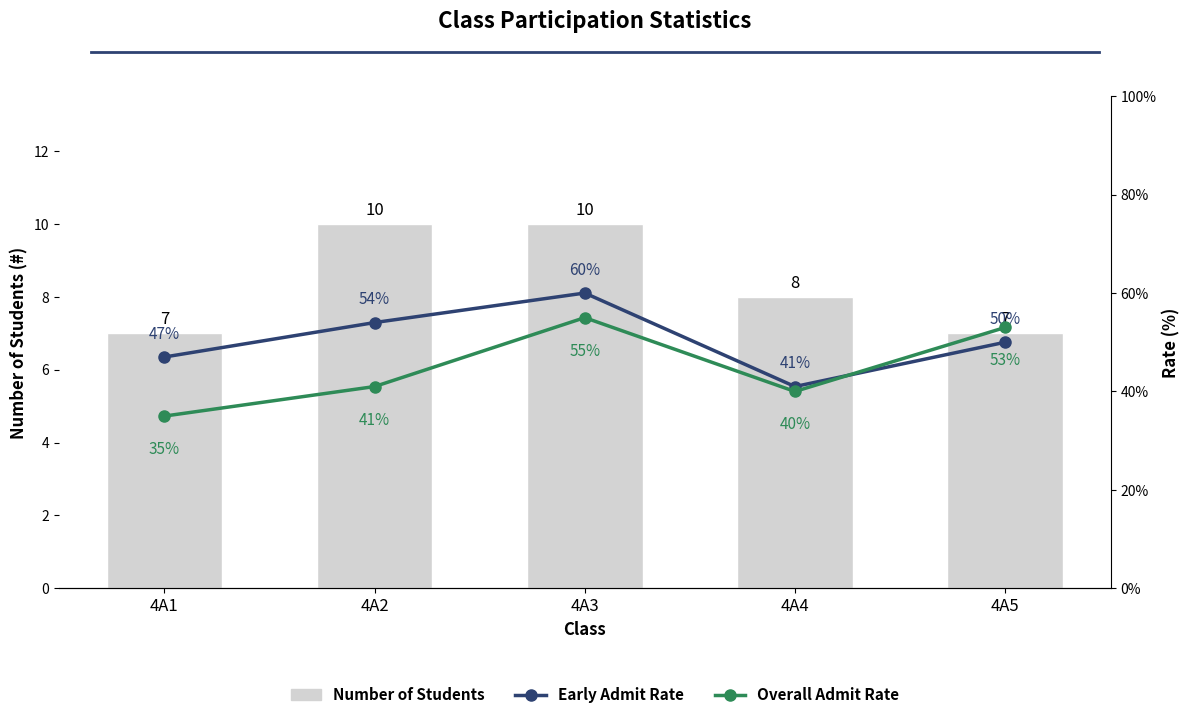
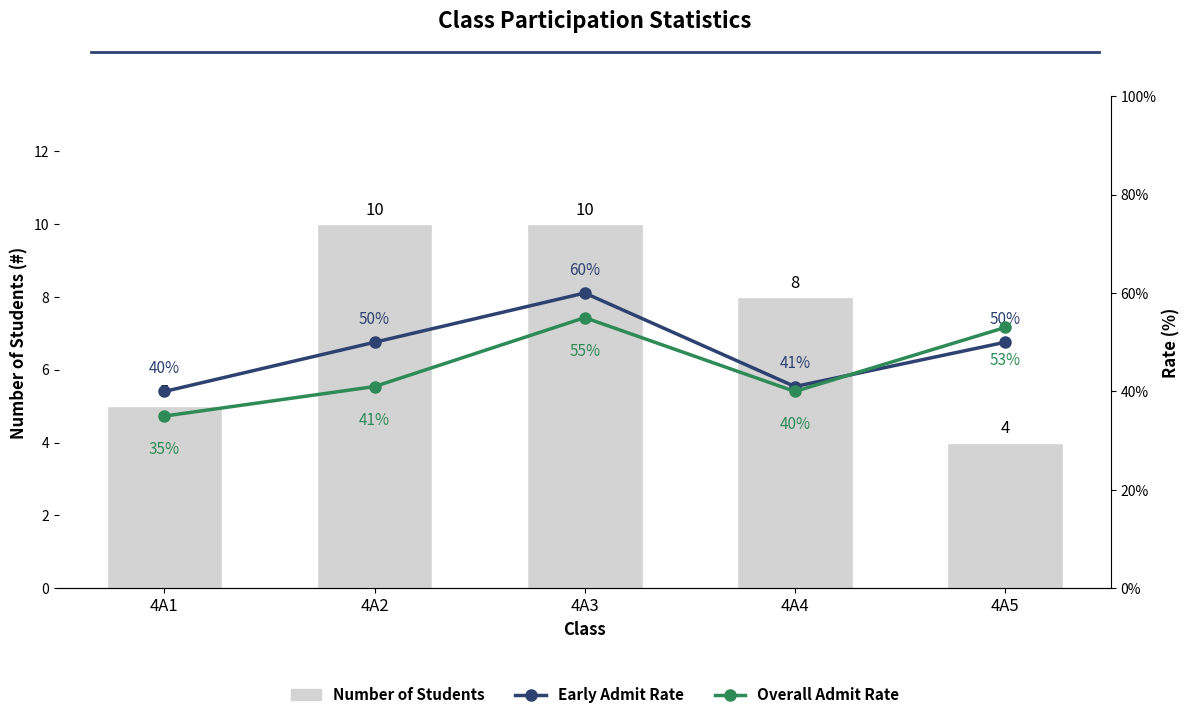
Number of Students, 4A1: 7 -> 5
Number of Students, 4A5: 7 -> 4
Early Admit Rate, 4A1: 47% -> 40%
Early Admit Rate, 4A2: 54% -> 50%
